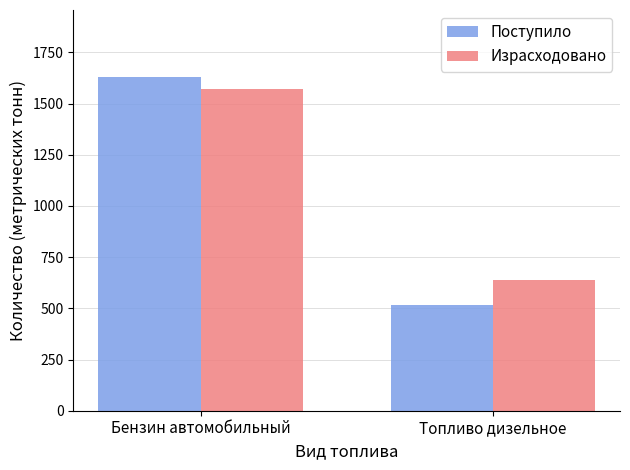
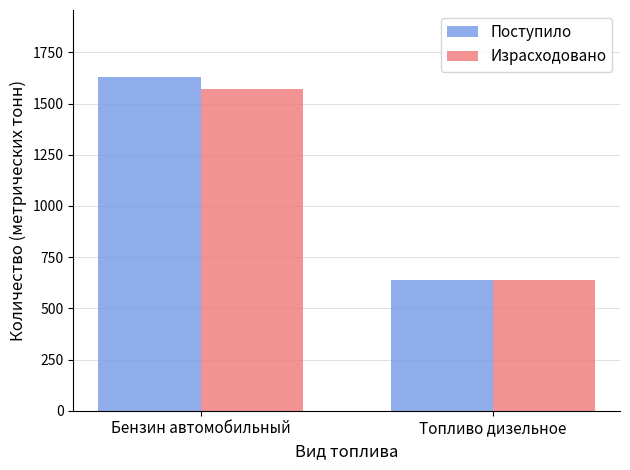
Поступило, Топливо дизельное: 520 -> 640
